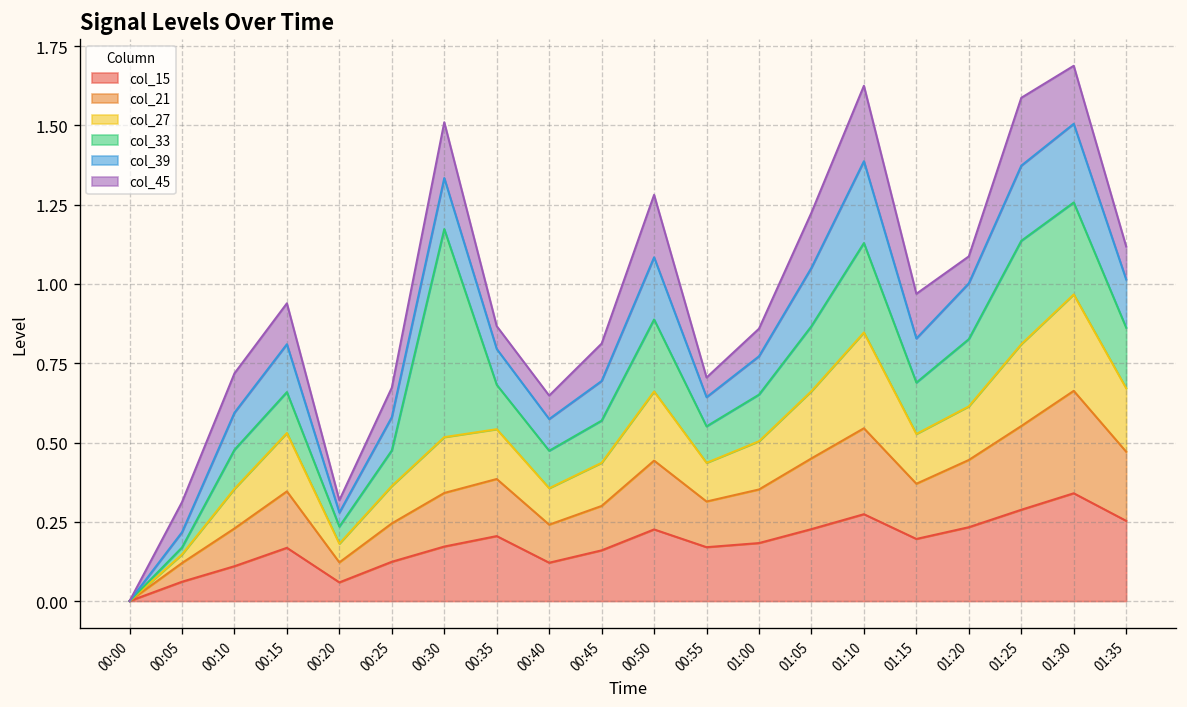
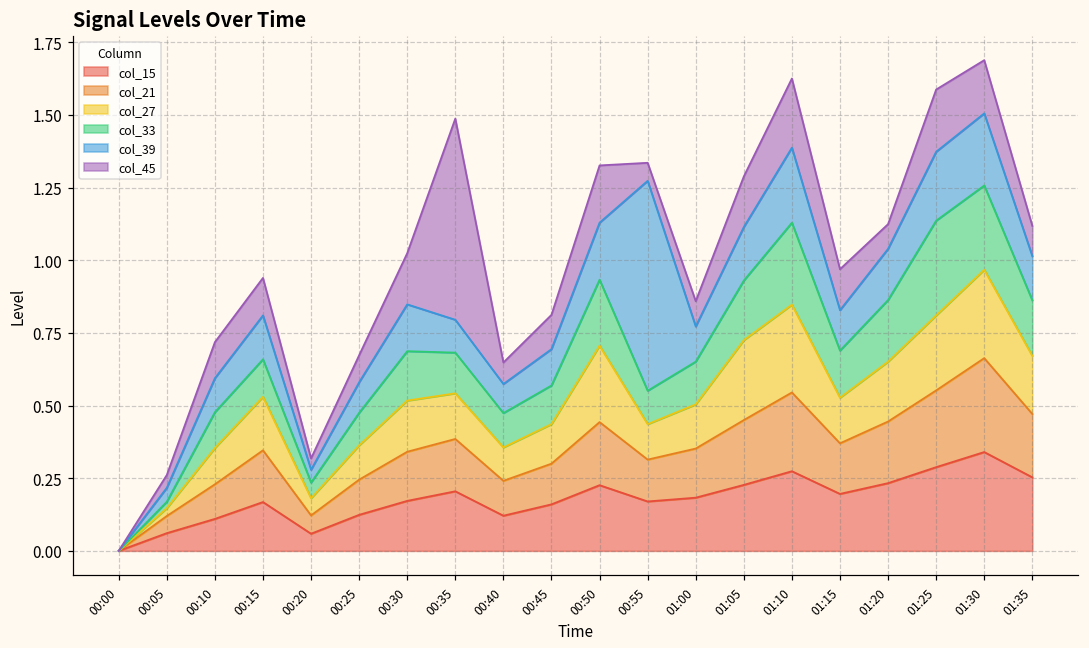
col_45, 00:05: 0.10 -> 0.04
col_33, 00:30: 0.66 -> 0.17
col_45, 00:35: 0.07 -> 0.69
col_27, 00:50: 0.22 -> 0.26
col_39, 00:55: 0.09 -> 0.72
col_27, 01:05: 0.21 -> 0.27
col_27, 01:20: 0.17 -> 0.21
